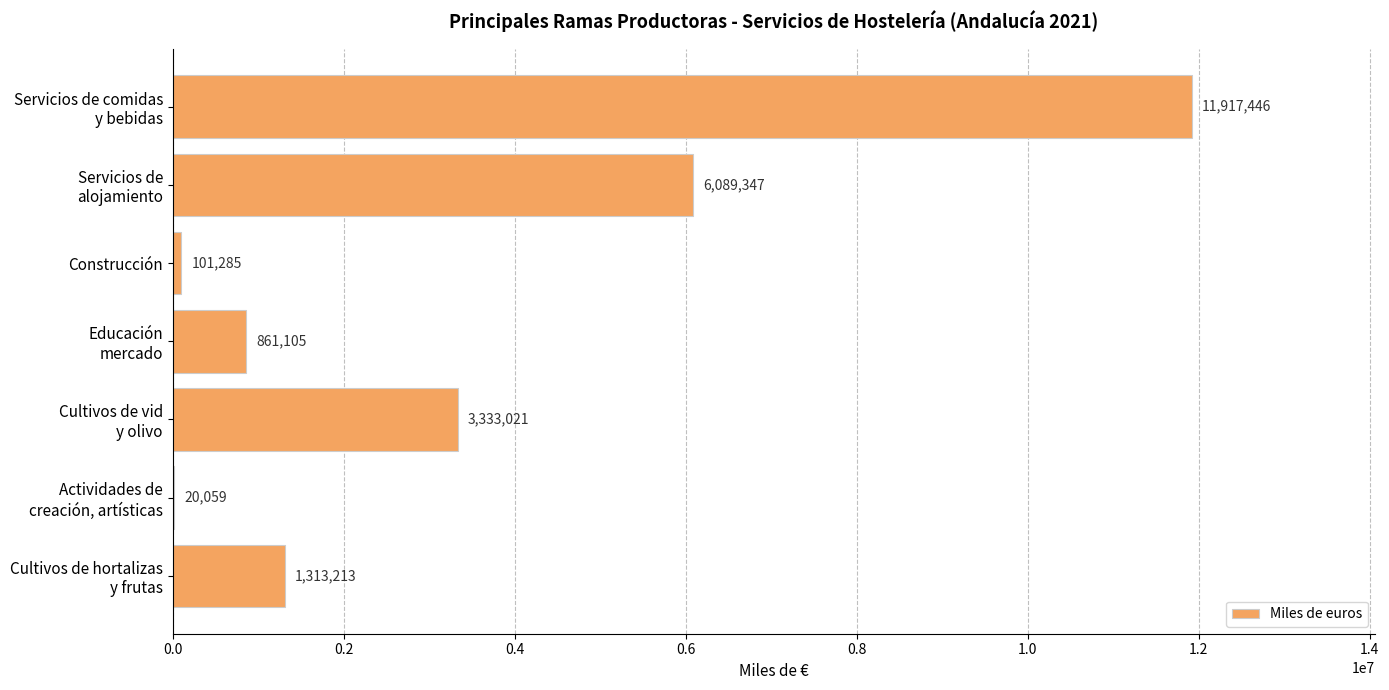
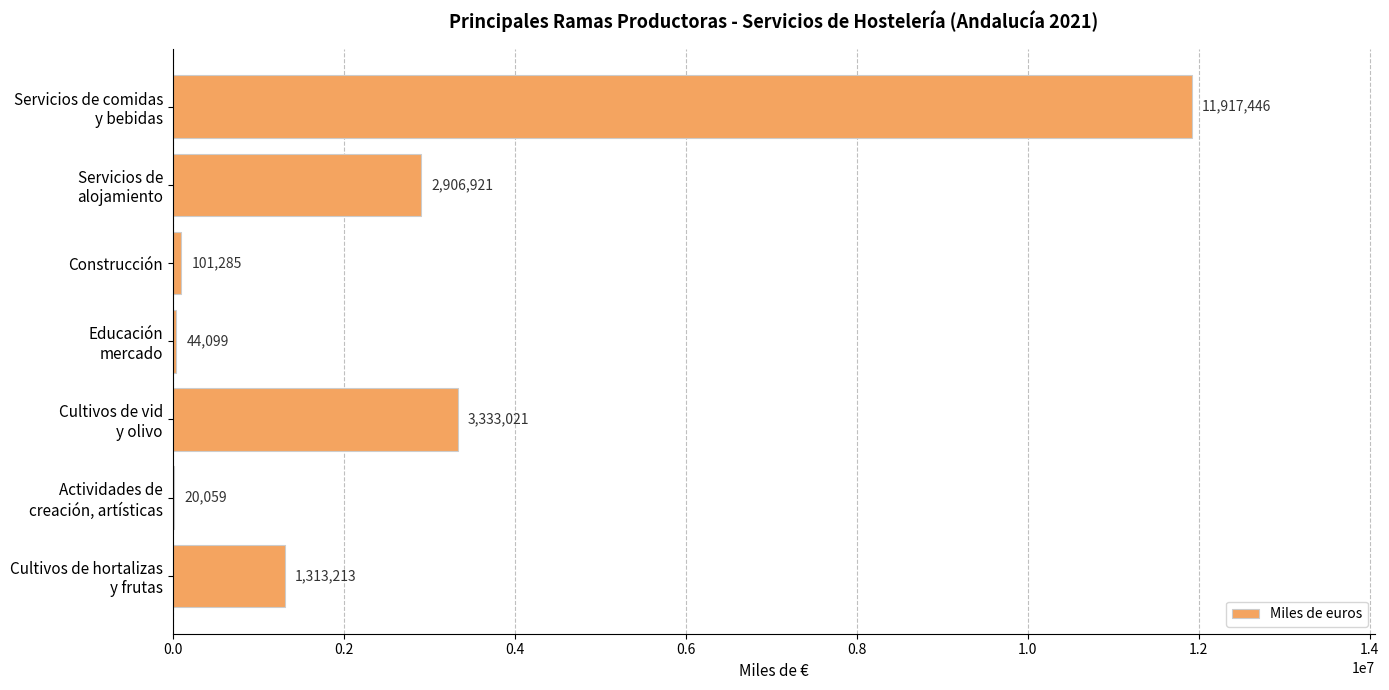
Servicios de alojamiento: 6,089,347 -> 2,906,921
Educación mercado: 861,105 -> 44,099
